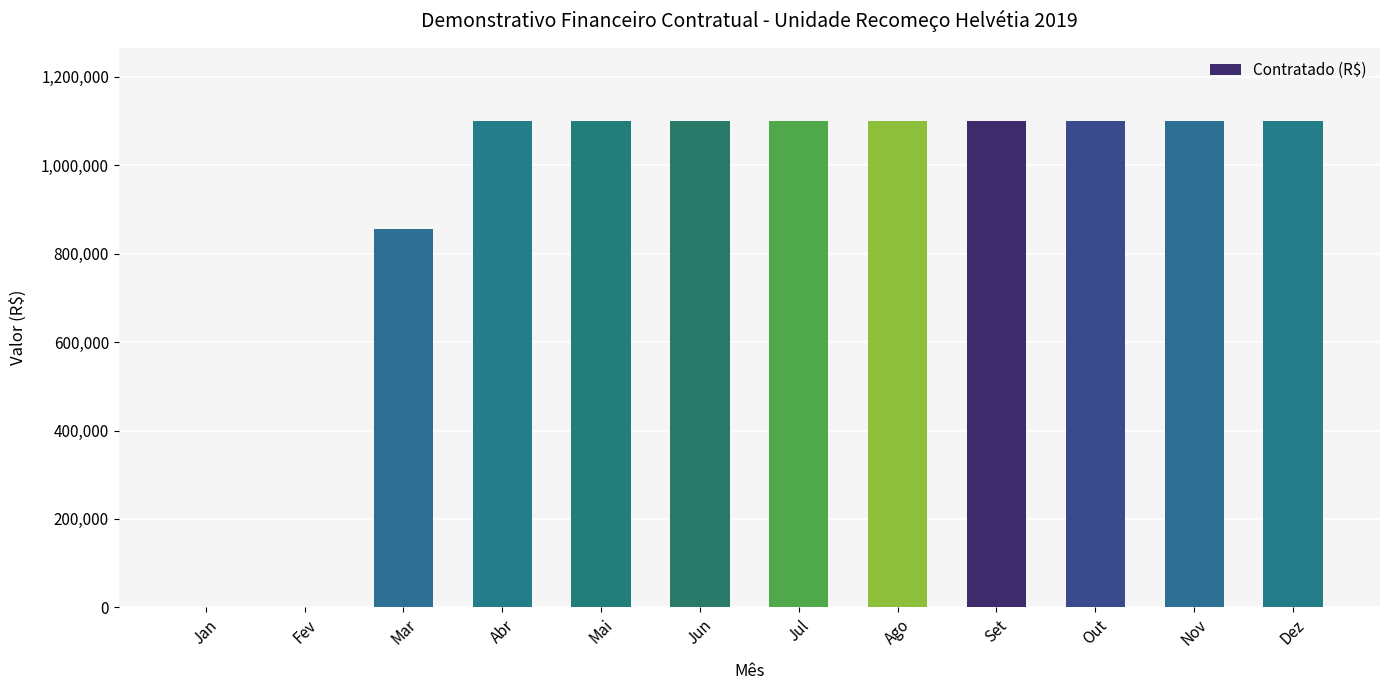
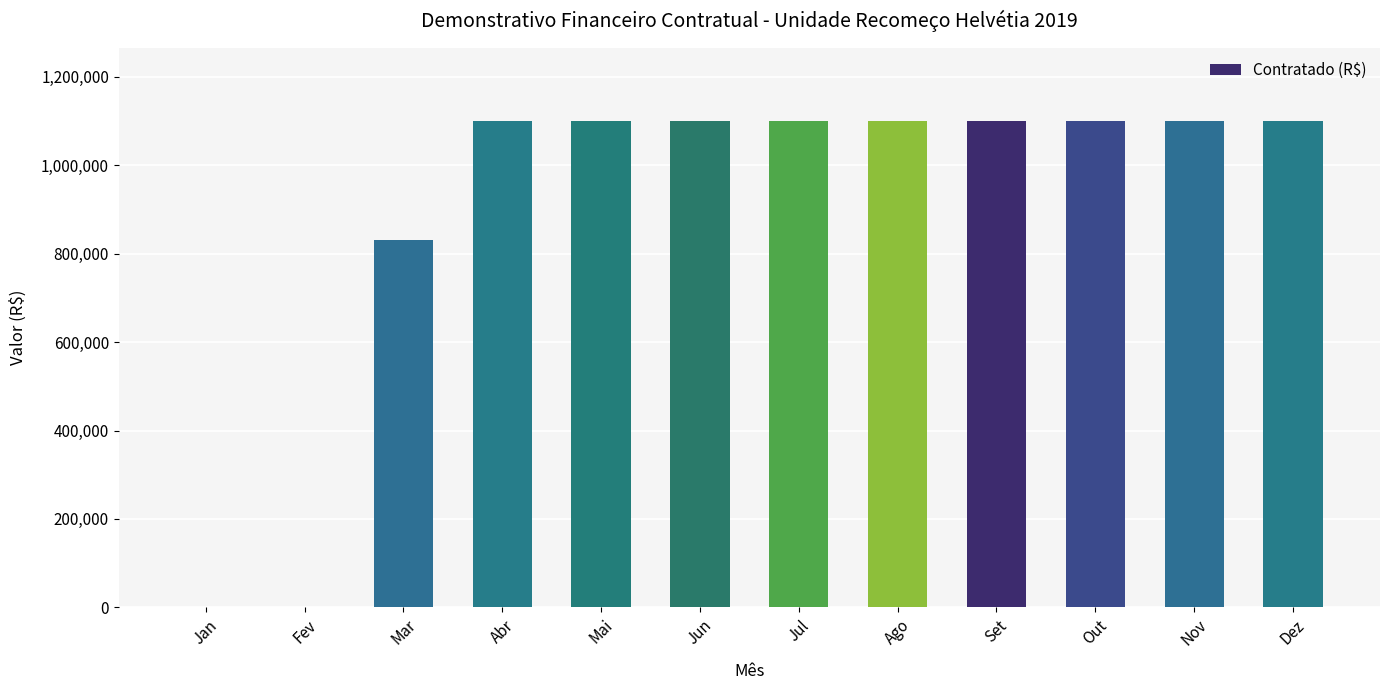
Mar: 860,000 -> 830,000
